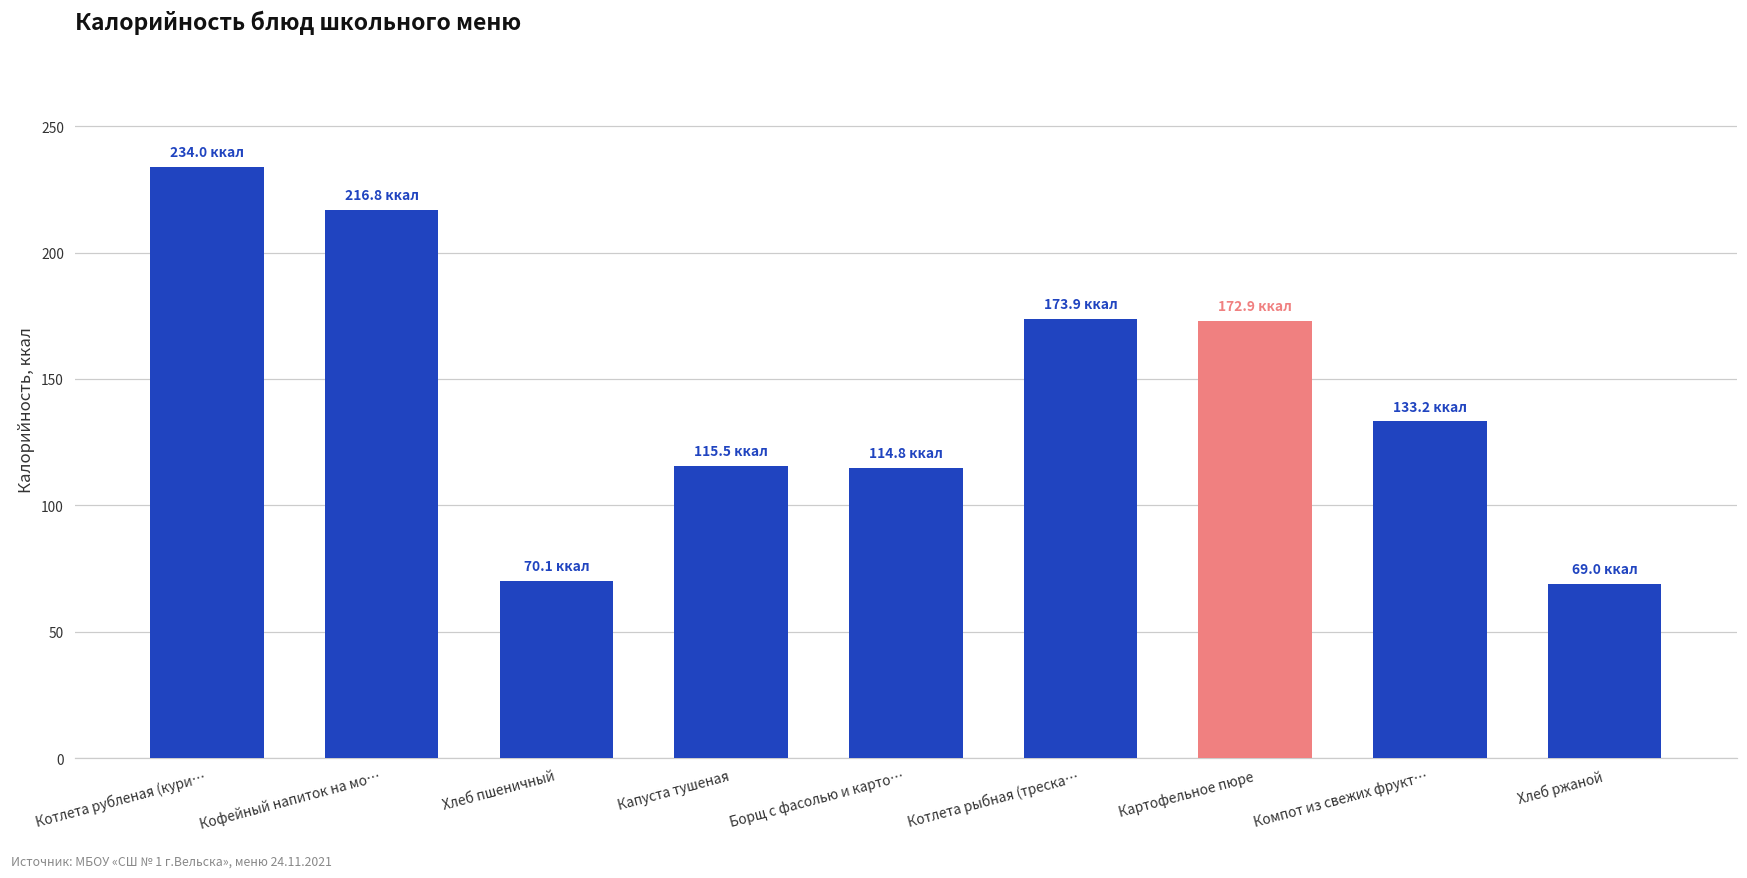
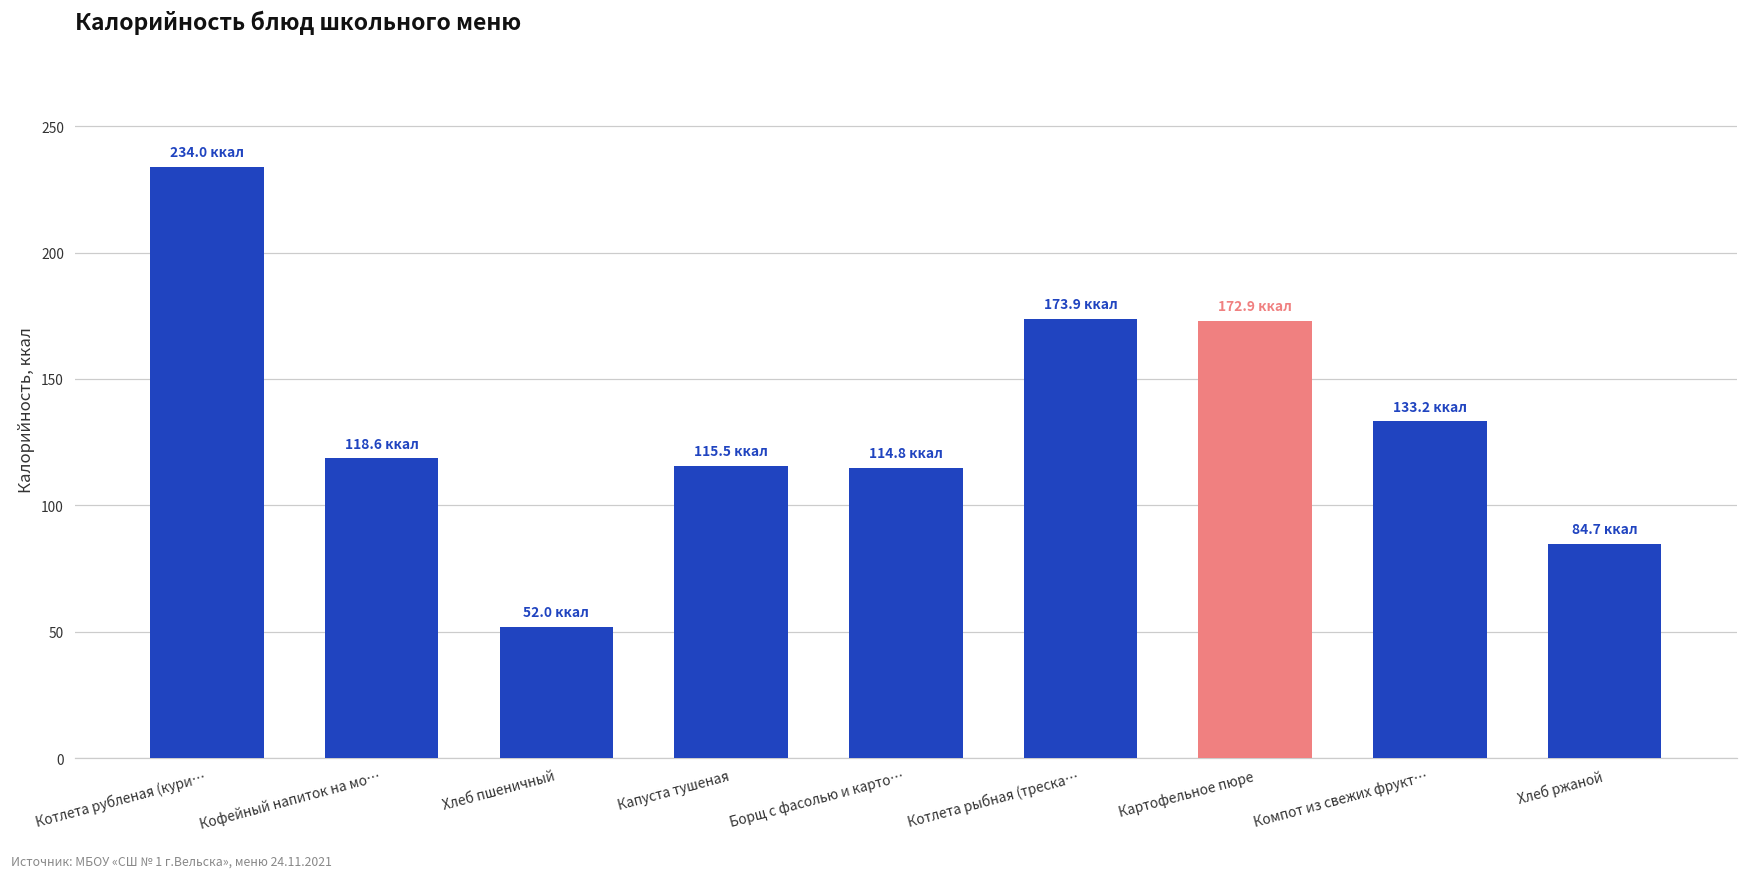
Кофейный напиток на мо…: 216.8 -> 118.6
Хлеб пшеничный: 70.1 -> 52.0
Хлеб ржаной: 69.0 -> 84.7
